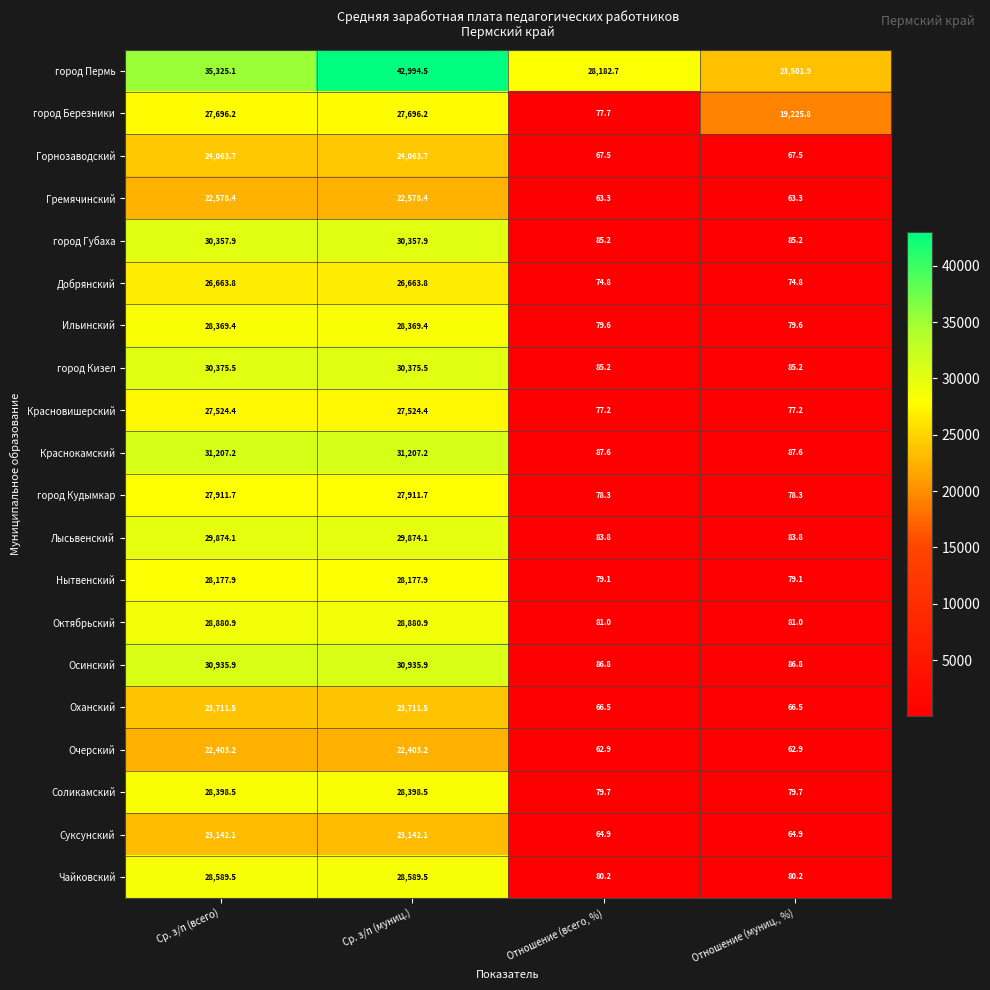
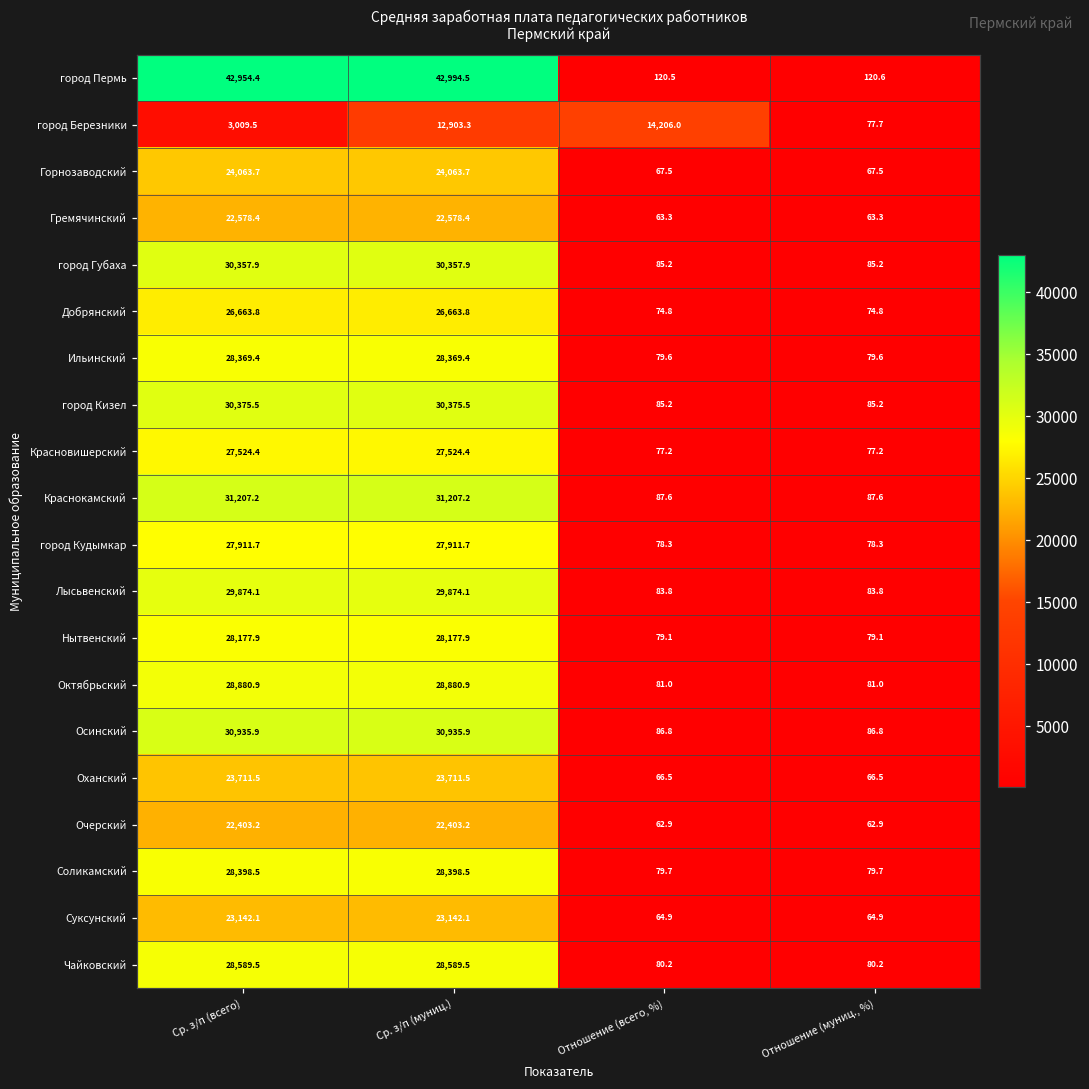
город Пермь, Ср. з/п (всего): 35,325.1 -> 42,954.4
город Пермь, Отношение (всего, %): 28,182.7 -> 120.5
город Пермь, Отношение (муниц., %): 23,501.9 -> 120.6
город Березники, Ср. з/п (всего): 27,696.2 -> 3,009.5
город Березники, Ср. з/п (муниц.): 27,696.2 -> 12,903.3
город Березники, Отношение (всего, %): 77.7 -> 14,206.0
город Березники, Отношение (муниц., %): 19,225.8 -> 77.7
